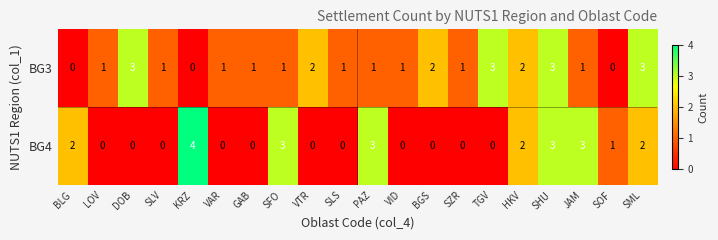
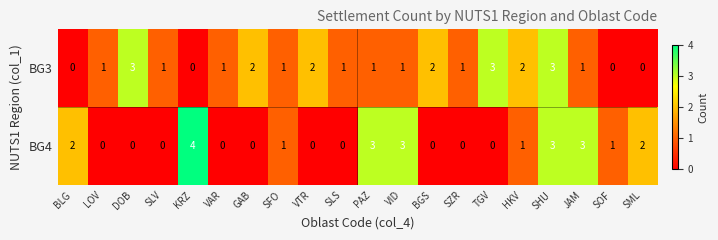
BG3, GAB: 1 -> 2
BG3, SML: 3 -> 0
BG4, SFO: 3 -> 1
BG4, VID: 0 -> 3
BG4, HKV: 2 -> 1
